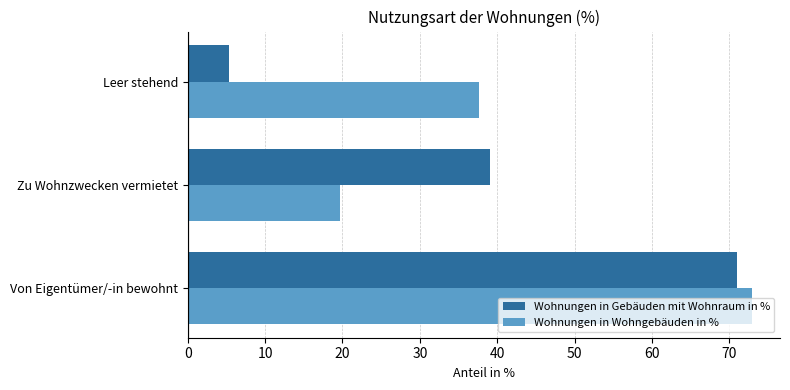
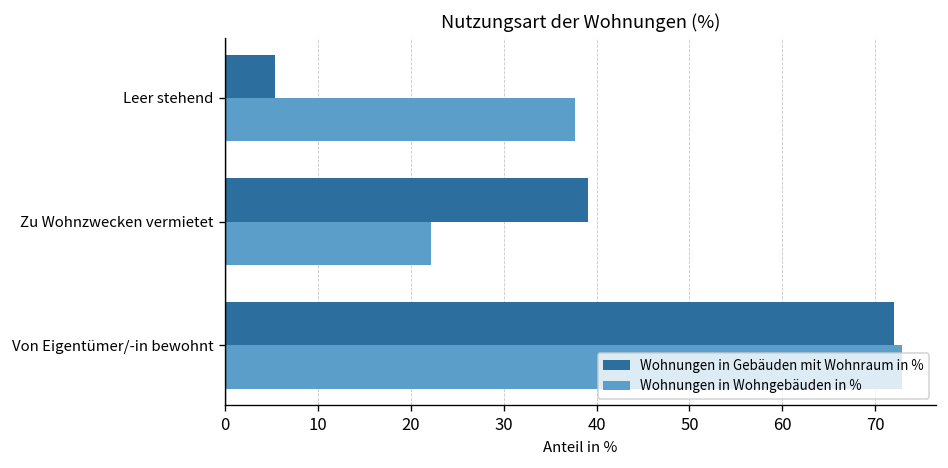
Wohnungen in Wohngebäuden in %, Zu Wohnzwecken vermietet: 20 -> 22
Wohnungen in Gebäuden mit Wohnraum in %, Von Eigentümer/-in bewohnt: 71 -> 72
